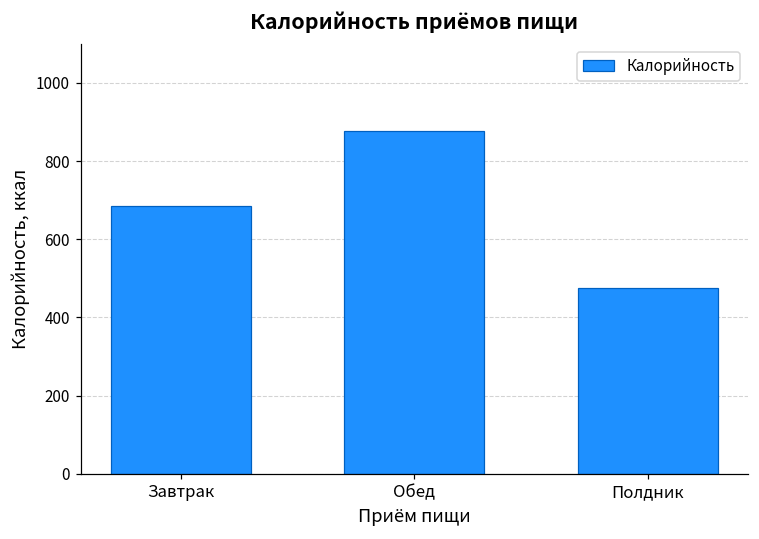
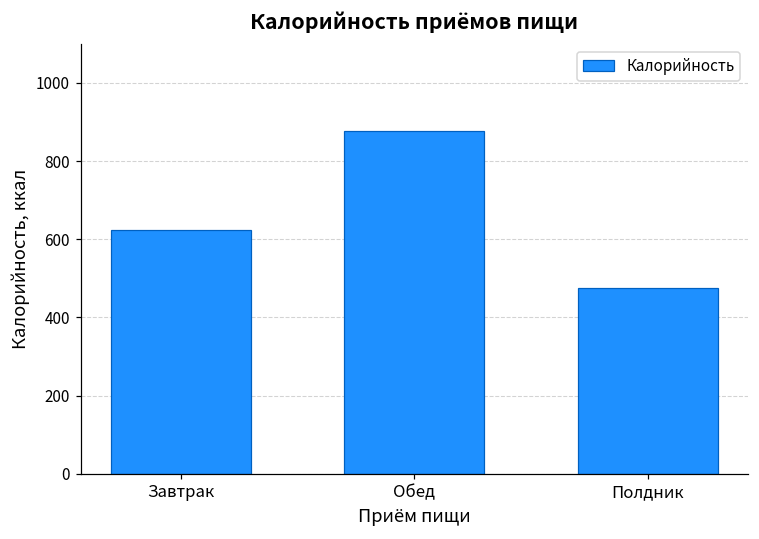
Завтрак: 690 -> 620
